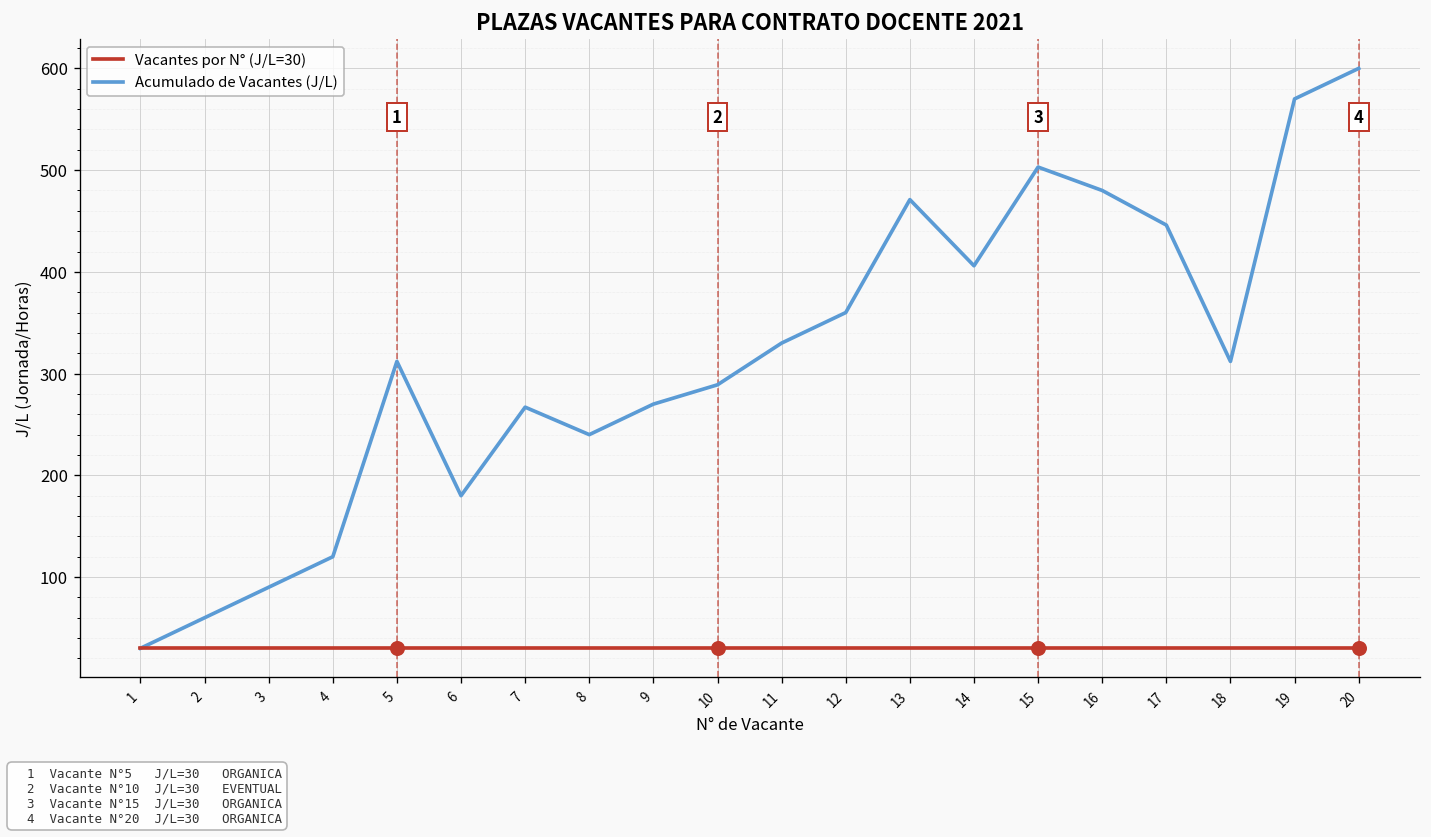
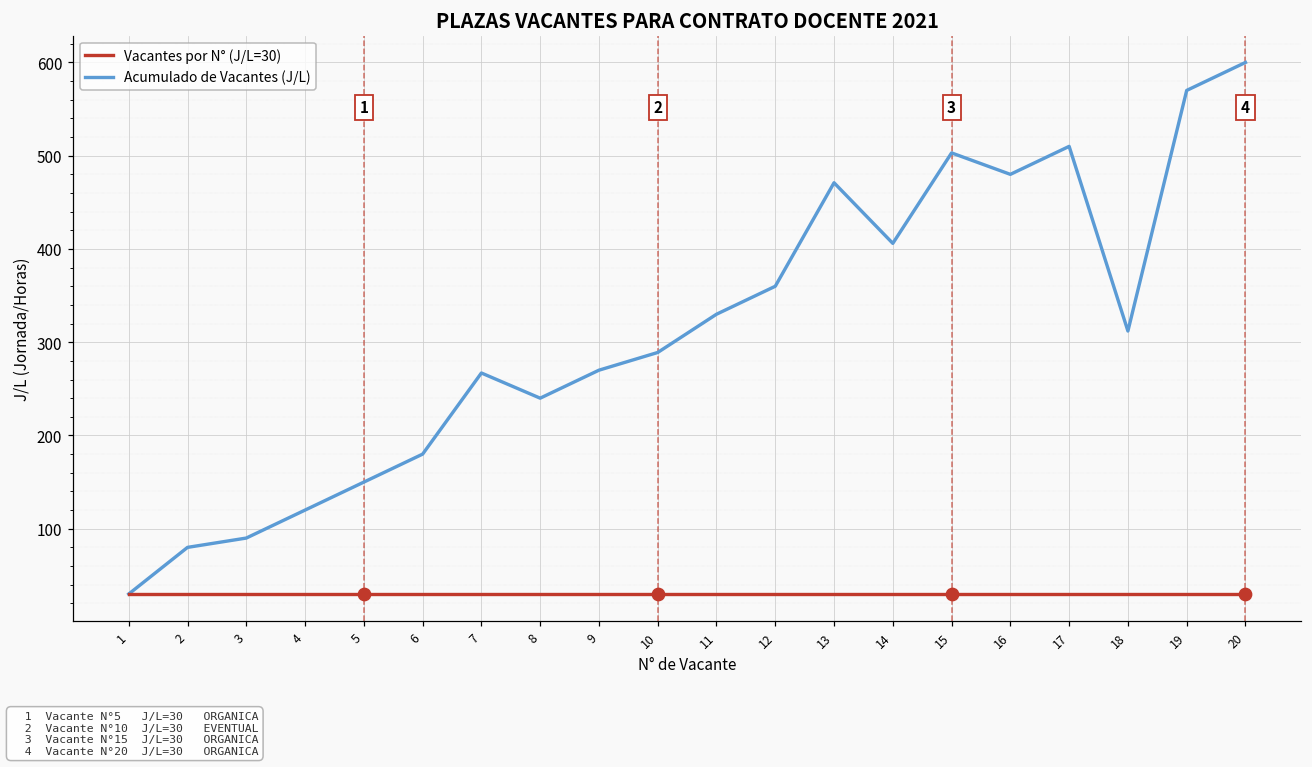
Acumulado de Vacantes (J/L), 2: 60 -> 80
Acumulado de Vacantes (J/L), 5: 310 -> 150
Acumulado de Vacantes (J/L), 17: 450 -> 510
